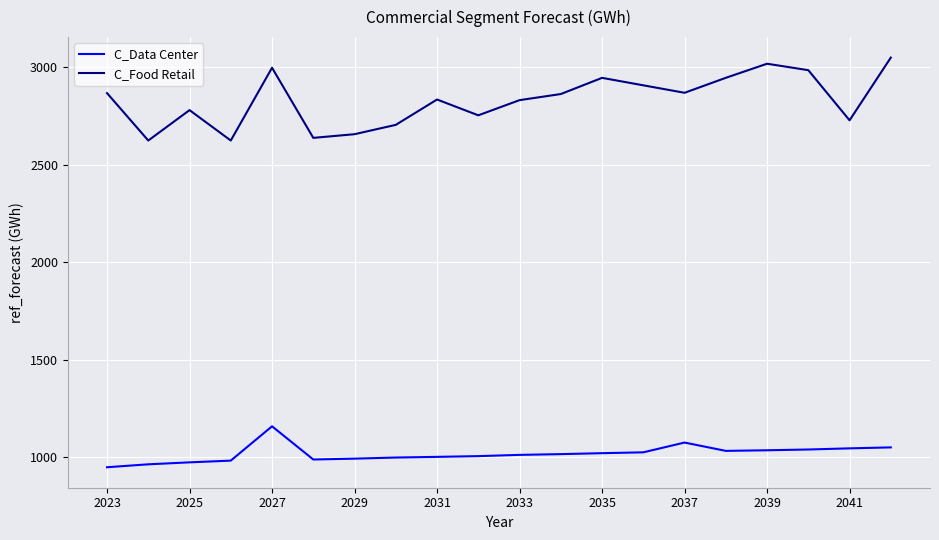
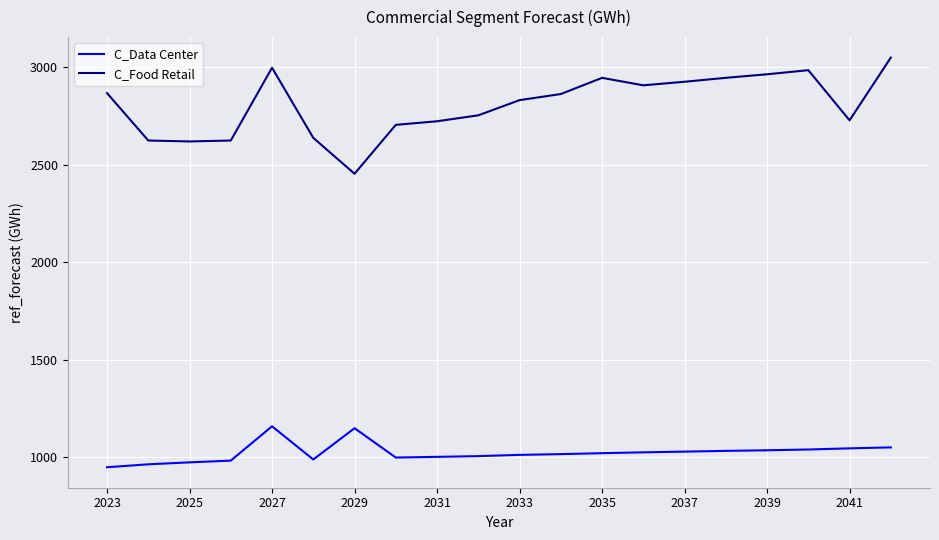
C_Food Retail, 2025: 2780 -> 2620
C_Data Center, 2029: 990 -> 1150
C_Food Retail, 2029: 2660 -> 2450
C_Food Retail, 2031: 2840 -> 2720
C_Data Center, 2037: 1080 -> 1030
C_Food Retail, 2037: 2870 -> 2930
C_Food Retail, 2039: 3020 -> 2960
